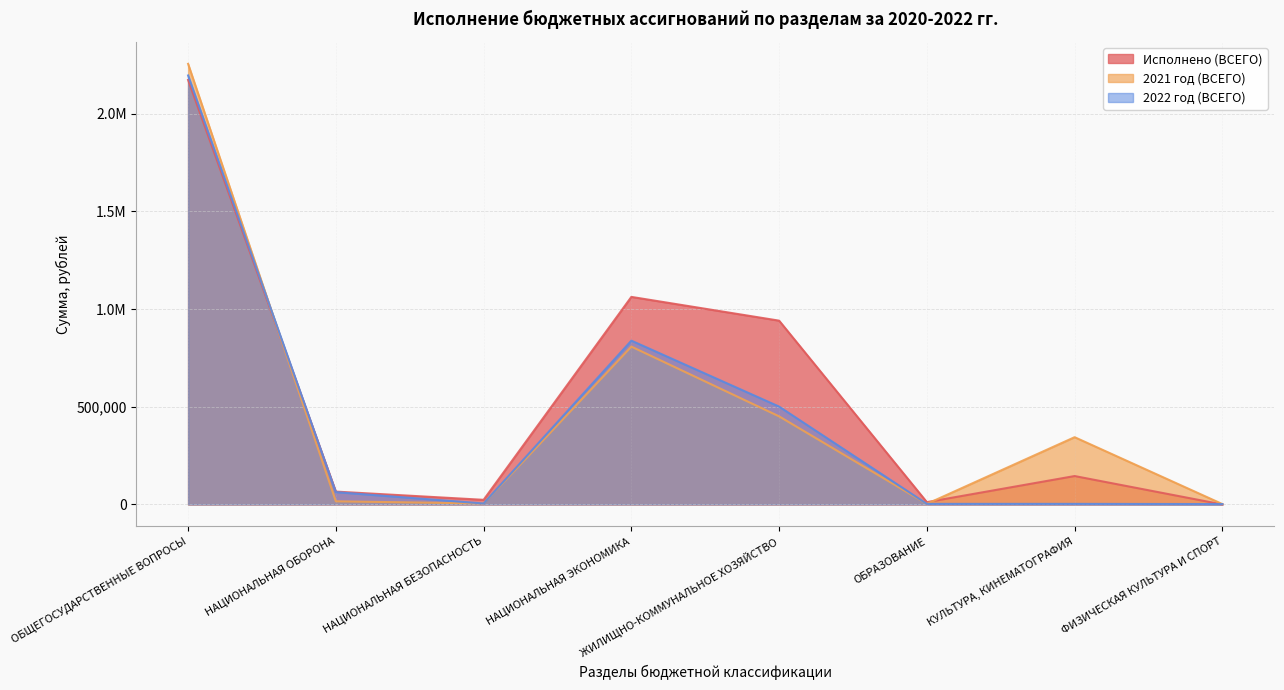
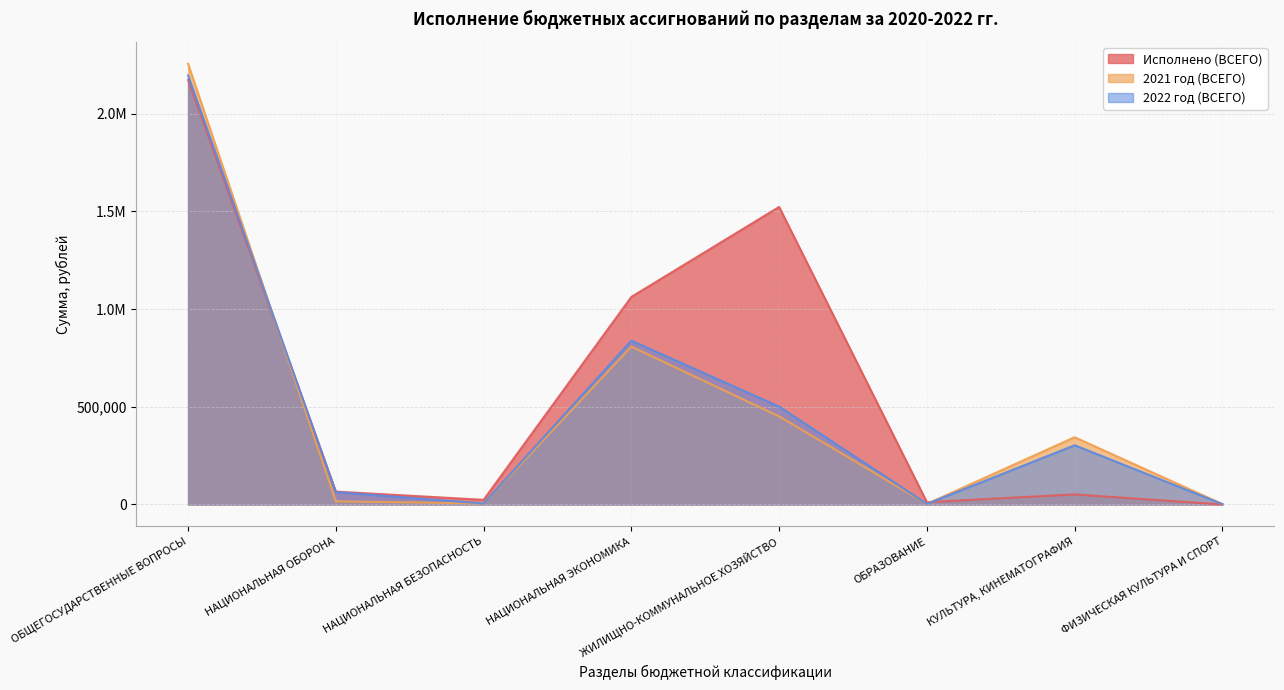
Исполнено (ВСЕГО), ЖИЛИЩНО-КОММУНАЛЬНОЕ ХОЗЯЙСТВО: 940,000 -> 1,520,000
Исполнено (ВСЕГО), КУЛЬТУРА, КИНЕМАТОГРАФИЯ: 150,000 -> 50,000
2022 год (ВСЕГО), КУЛЬТУРА, КИНЕМАТОГРАФИЯ: 0 -> 300,000
